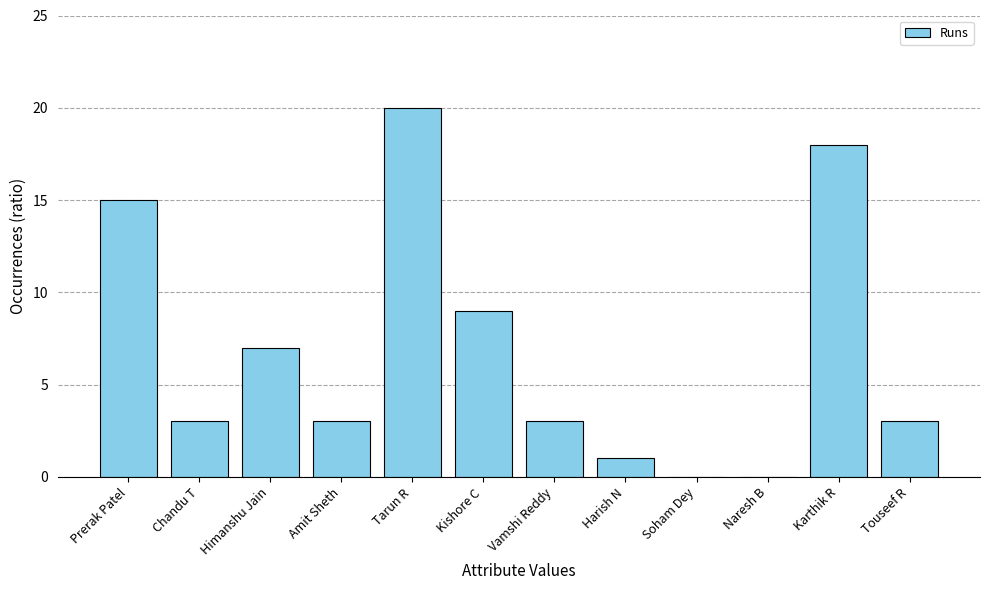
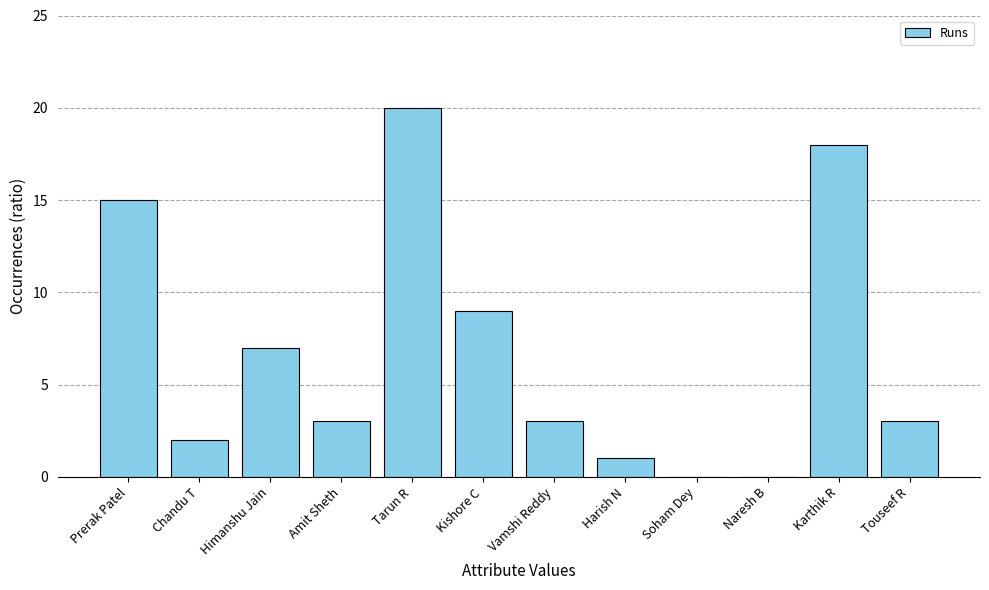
Chandu T: 3 -> 2
